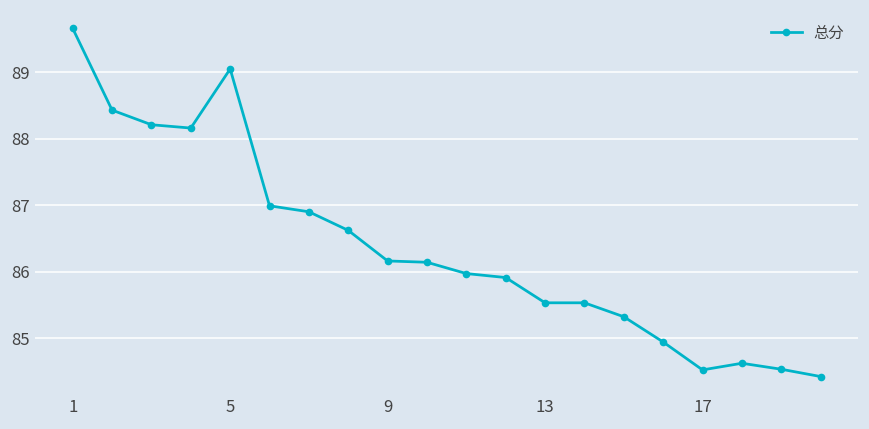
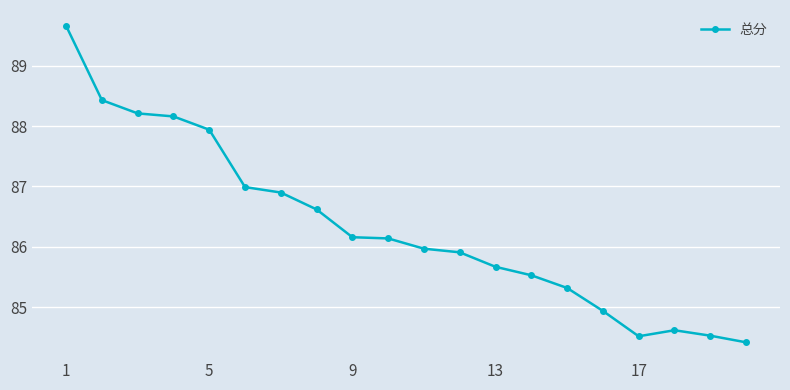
5: 89.1 -> 87.9
13: 85.5 -> 85.7
